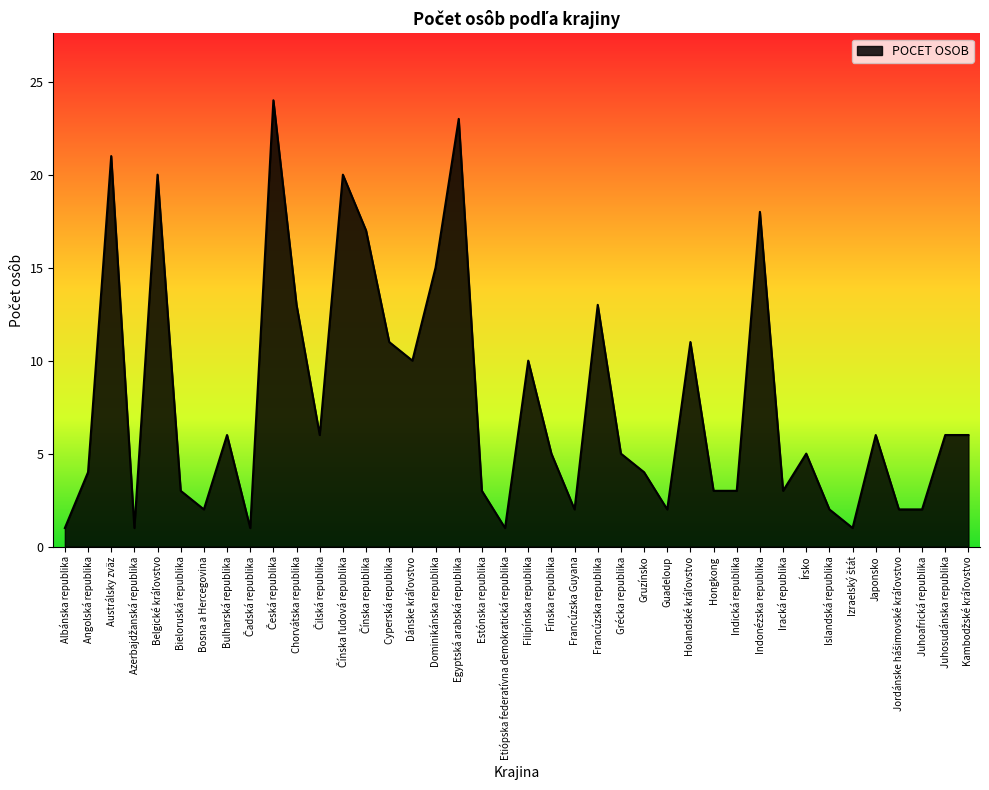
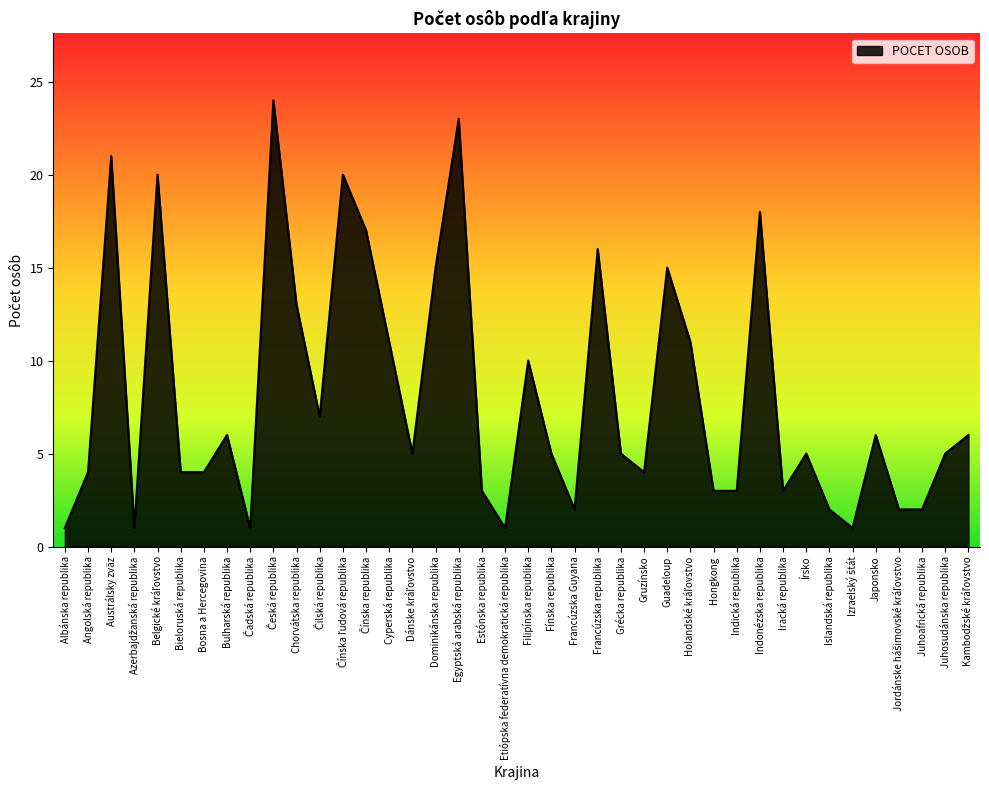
Bieloruská republika: 3 -> 4
Bosna a Hercegovina: 2 -> 4
Čilská republika: 6 -> 7
Dánske kráľovstvo: 10 -> 5
Francúzska republika: 13 -> 16
Guadeloup: 2 -> 15
Juhosudánska republika: 6 -> 5
